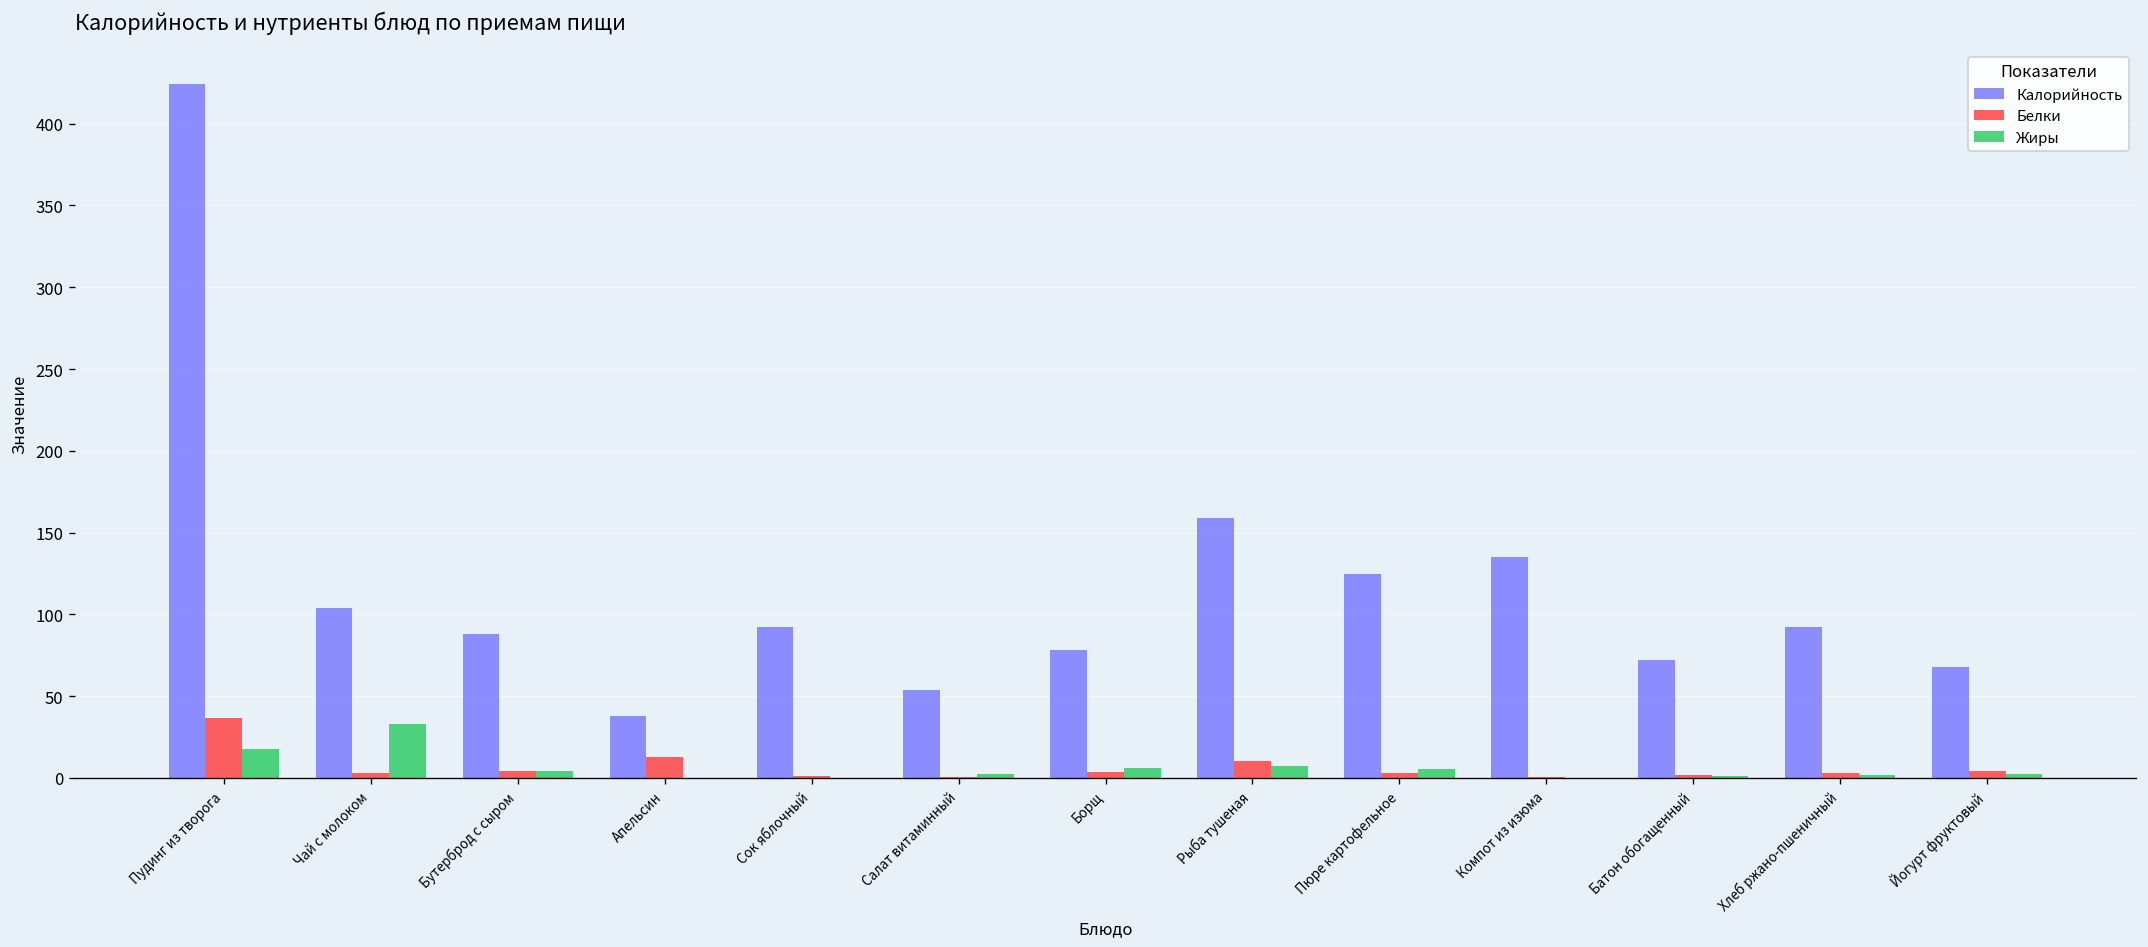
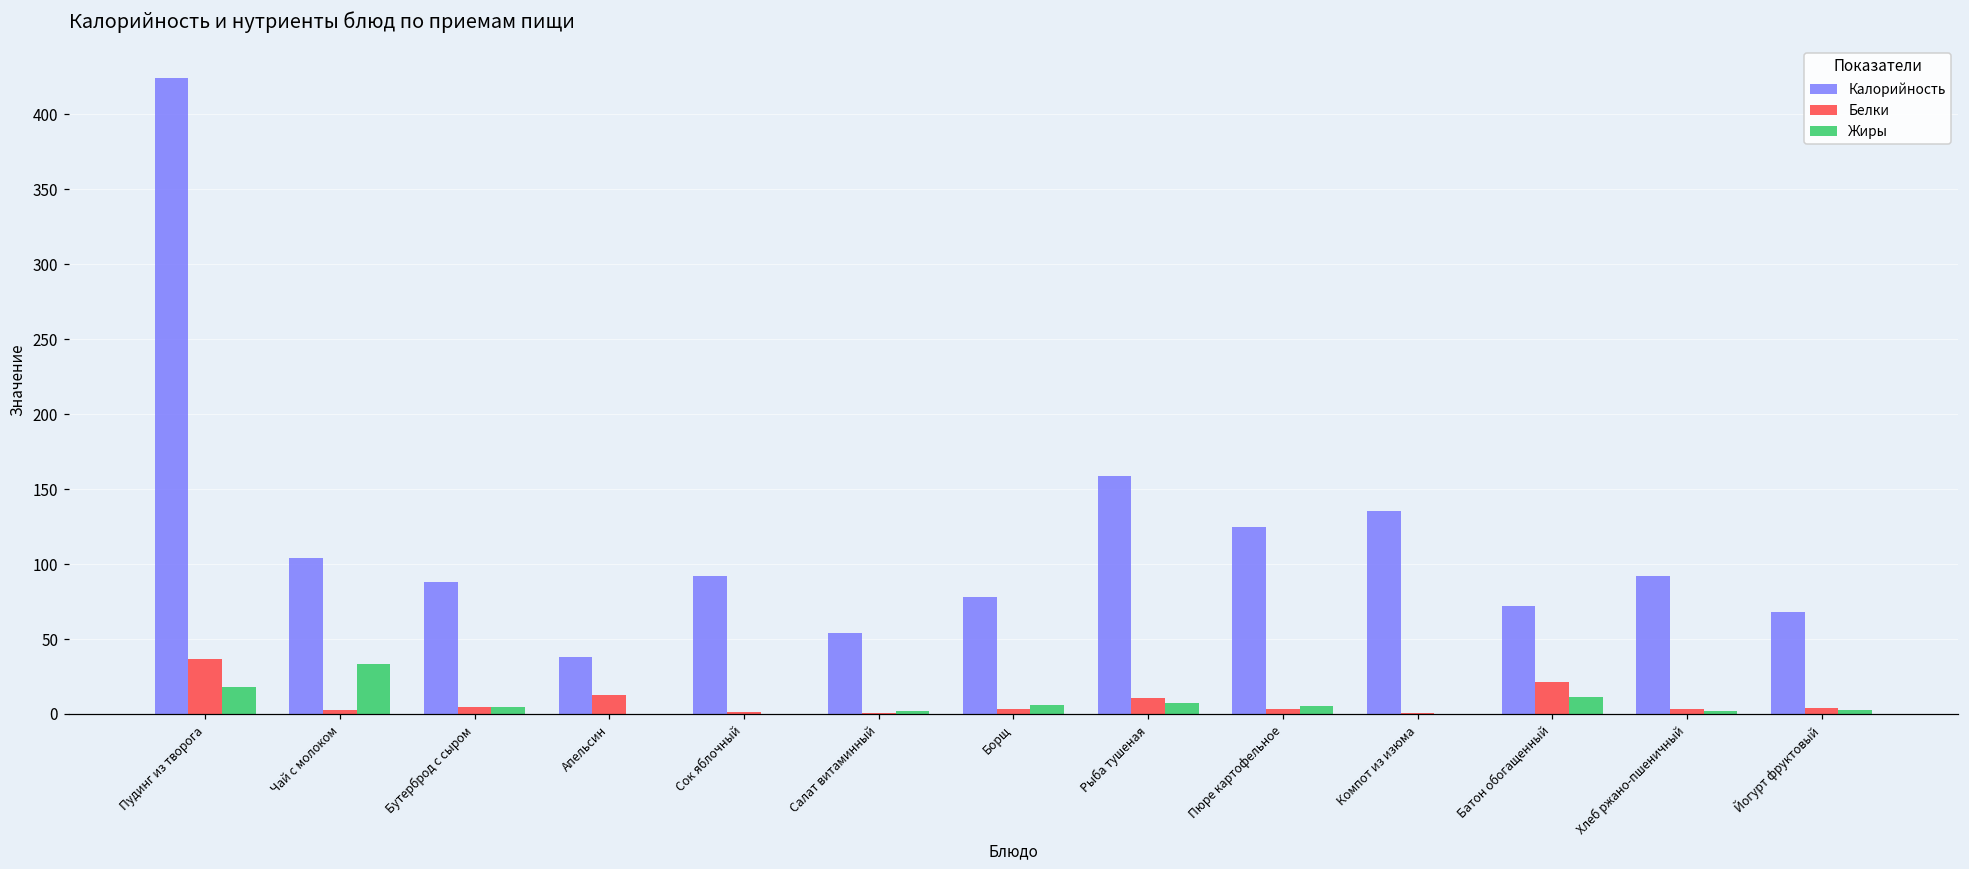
Белки, Батон обогащенный: 2 -> 22
Жиры, Батон обогащенный: 1 -> 11
